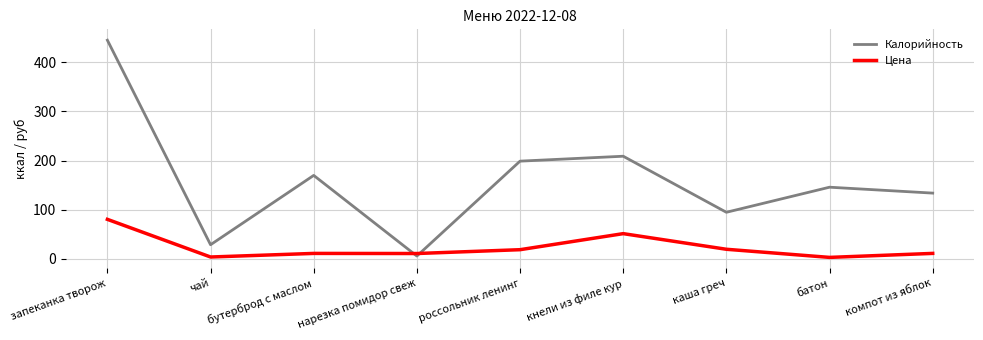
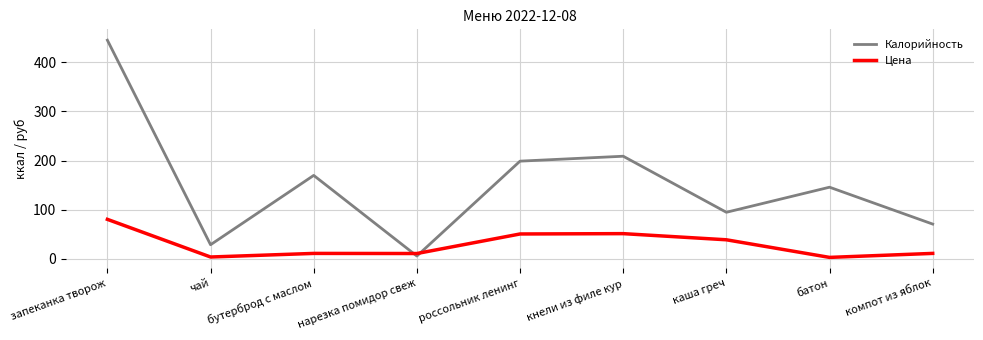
Цена, россольник ленинг: 20 -> 50
Цена, каша греч: 20 -> 40
Калорийность, компот из яблок: 130 -> 70
